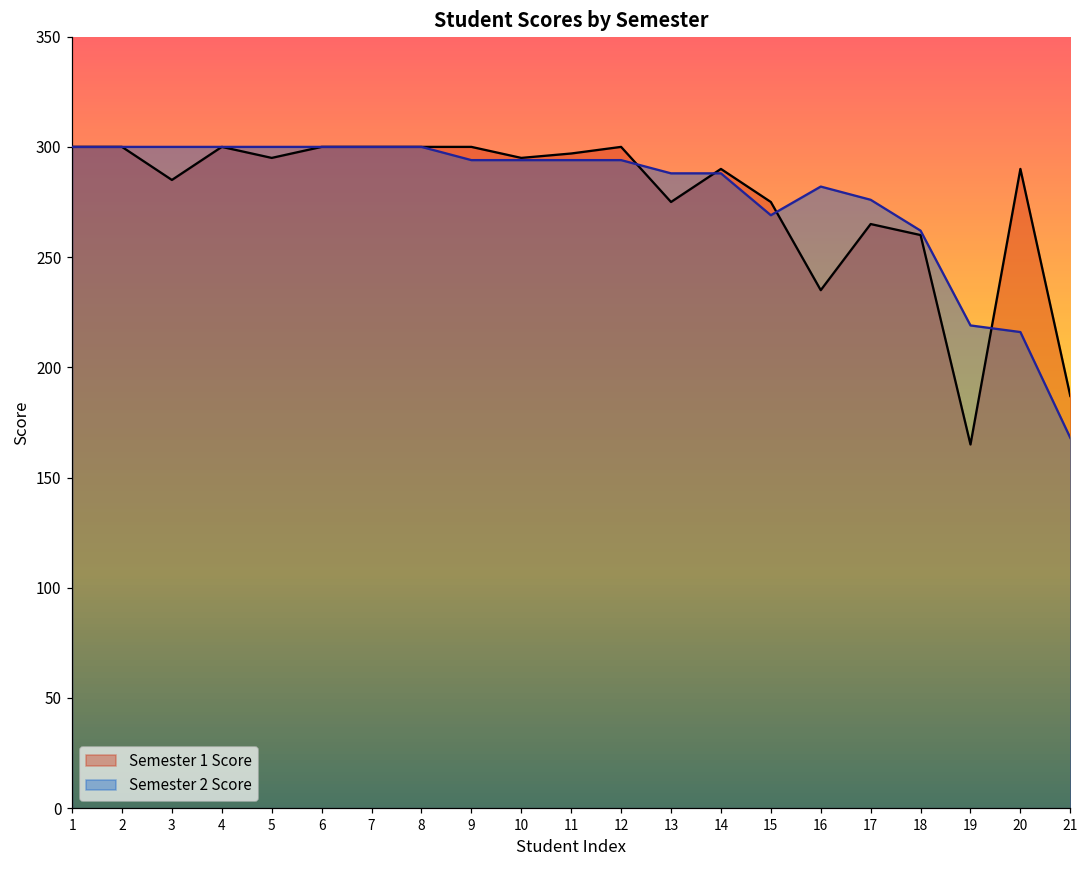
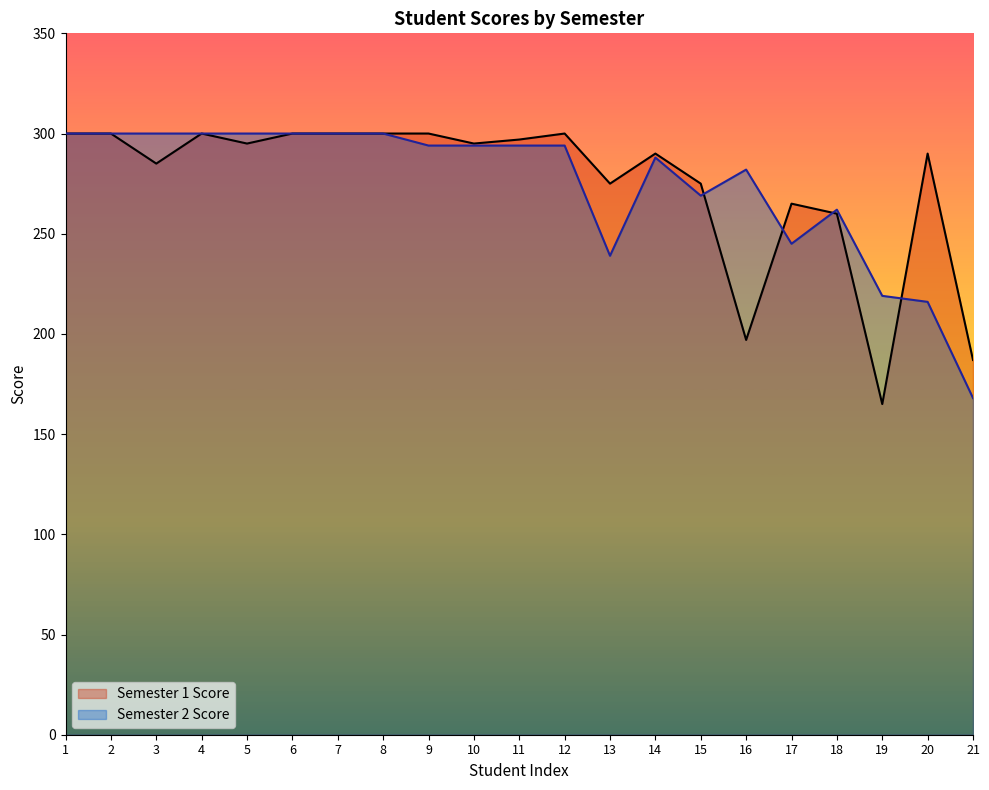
Semester 2 Score, 13: 288 -> 239
Semester 1 Score, 16: 235 -> 197
Semester 2 Score, 17: 276 -> 245
